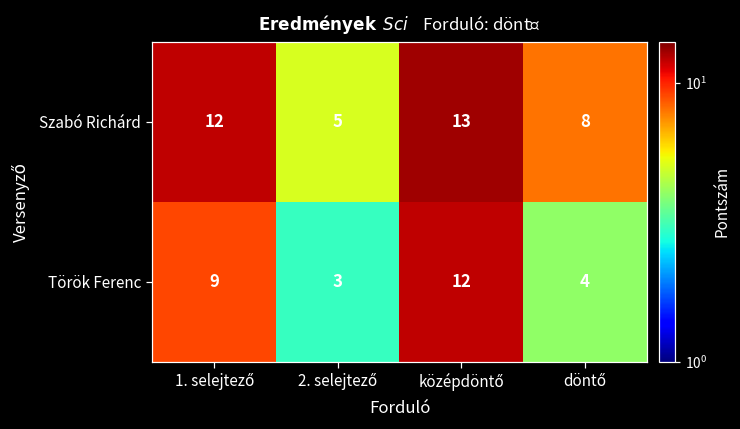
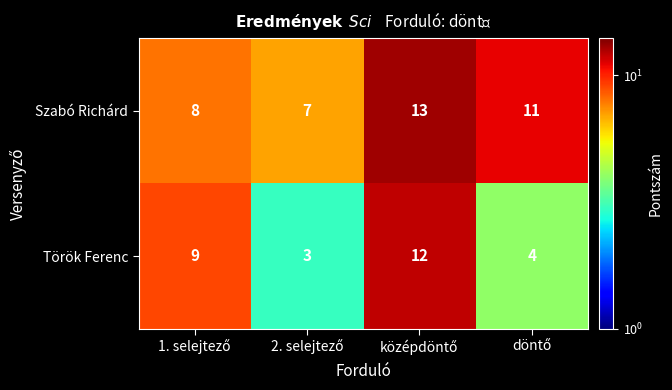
Szabó Richárd, 1. selejtező: 12 -> 8
Szabó Richárd, 2. selejtező: 5 -> 7
Szabó Richárd, döntő: 8 -> 11
